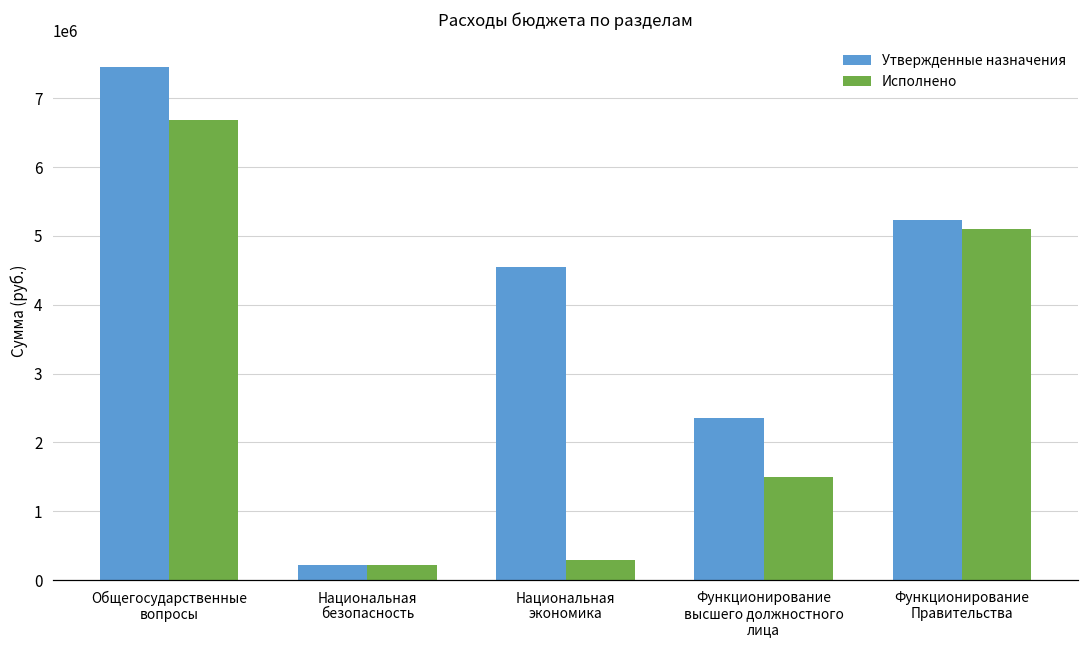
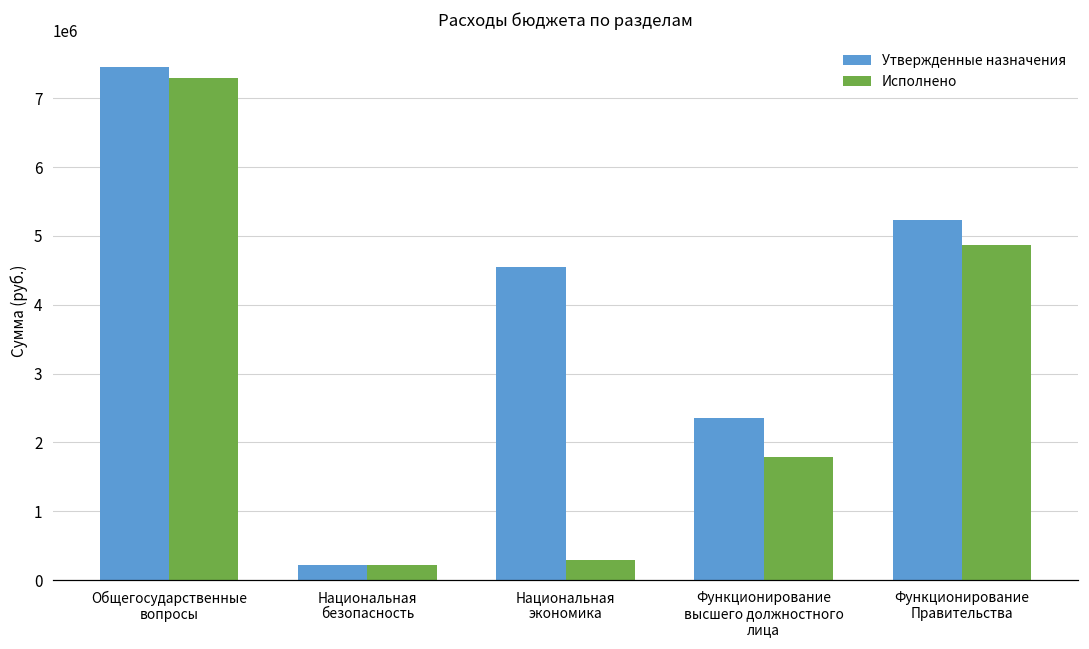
Исполнено, Общегосударственные вопросы: 6700000 -> 7300000
Исполнено, Функционирование высшего должностного лица: 1500000 -> 1800000
Исполнено, Функционирование Правительства: 5100000 -> 4900000
